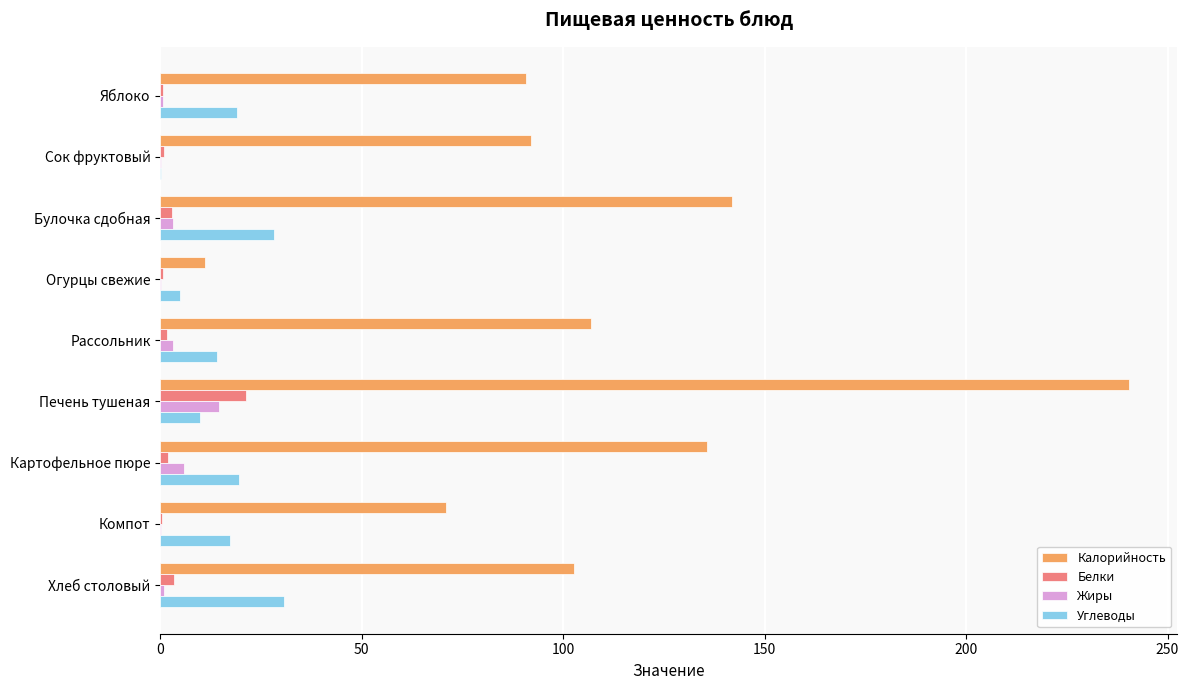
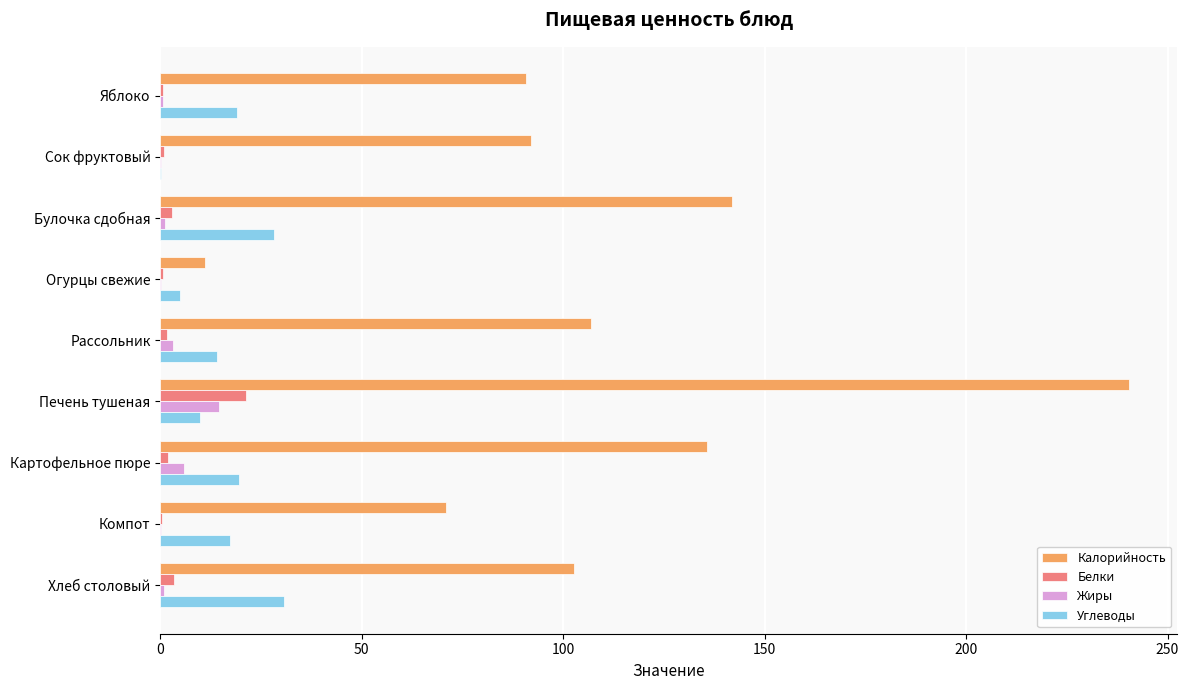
Жиры, Булочка сдобная: 3 -> 1
